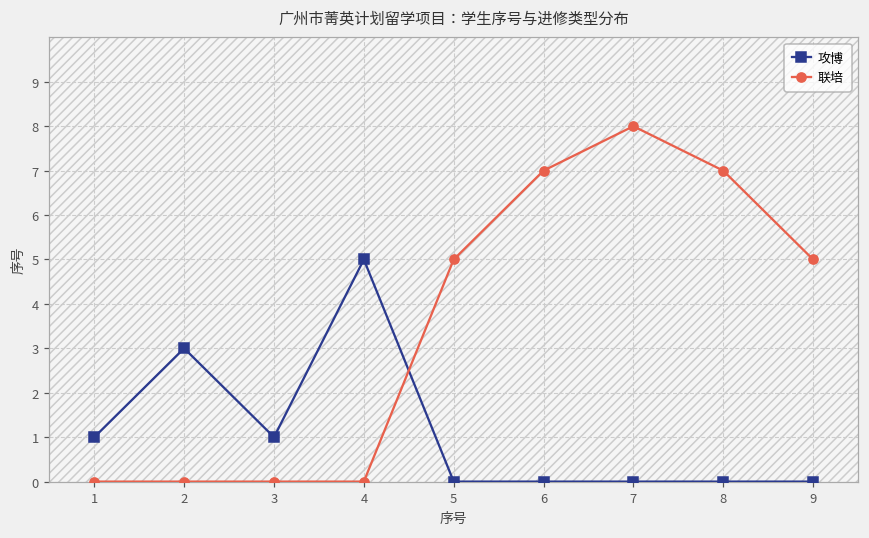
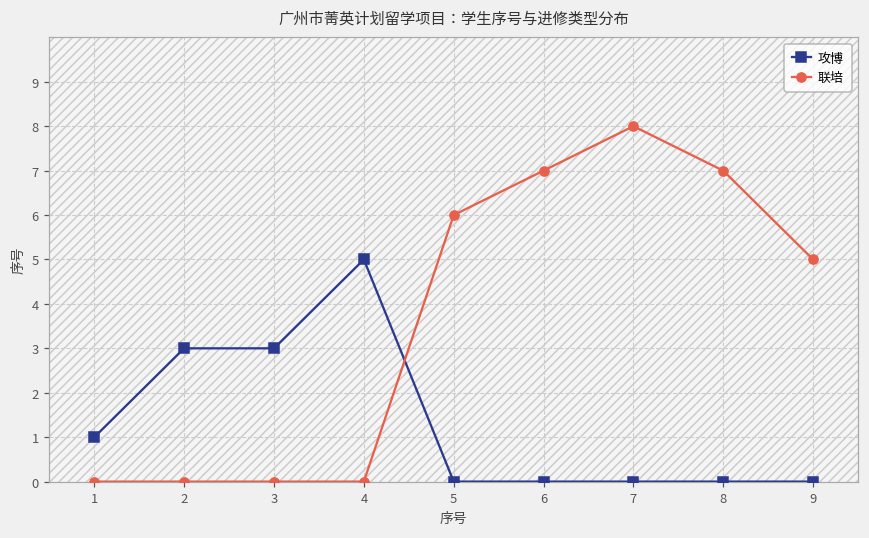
攻博, 3: 1 -> 3
联培, 5: 5 -> 6
